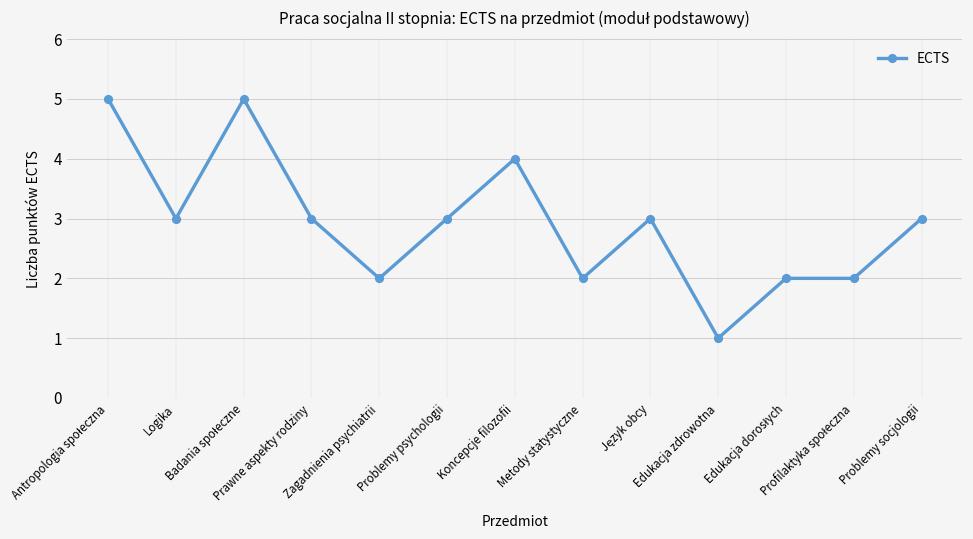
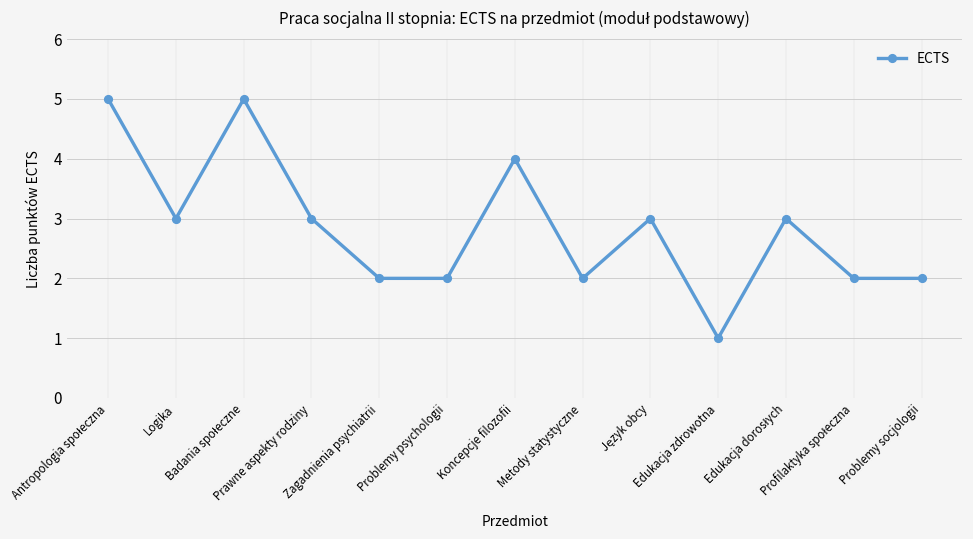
Problemy psychologii: 3 -> 2
Edukacja dorosłych: 2 -> 3
Problemy socjologii: 3 -> 2
